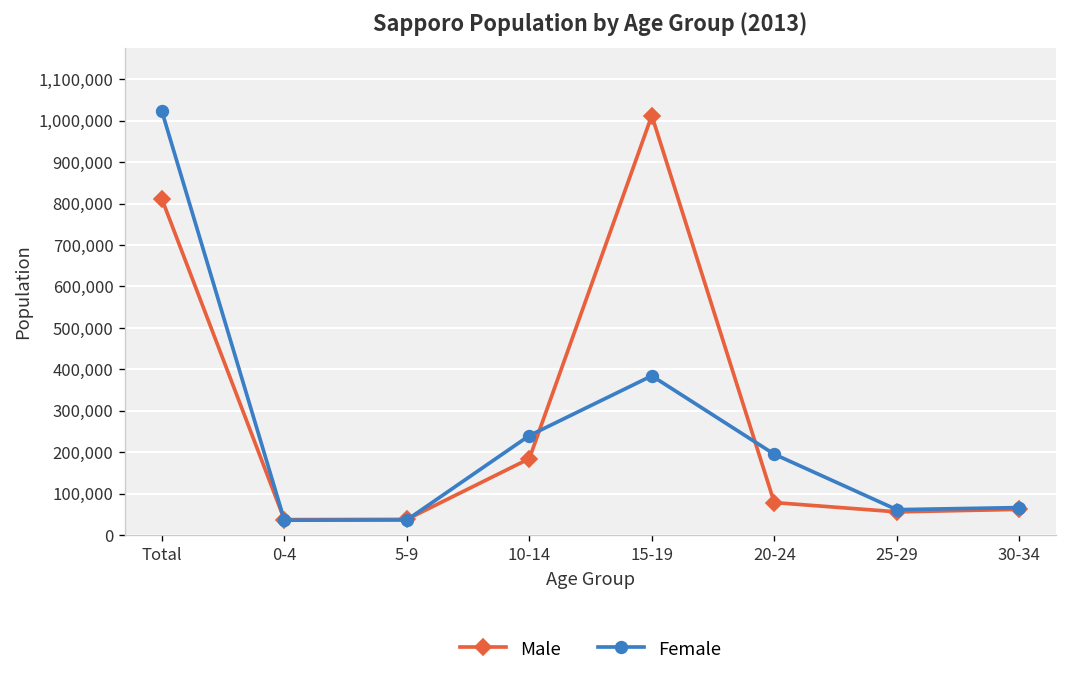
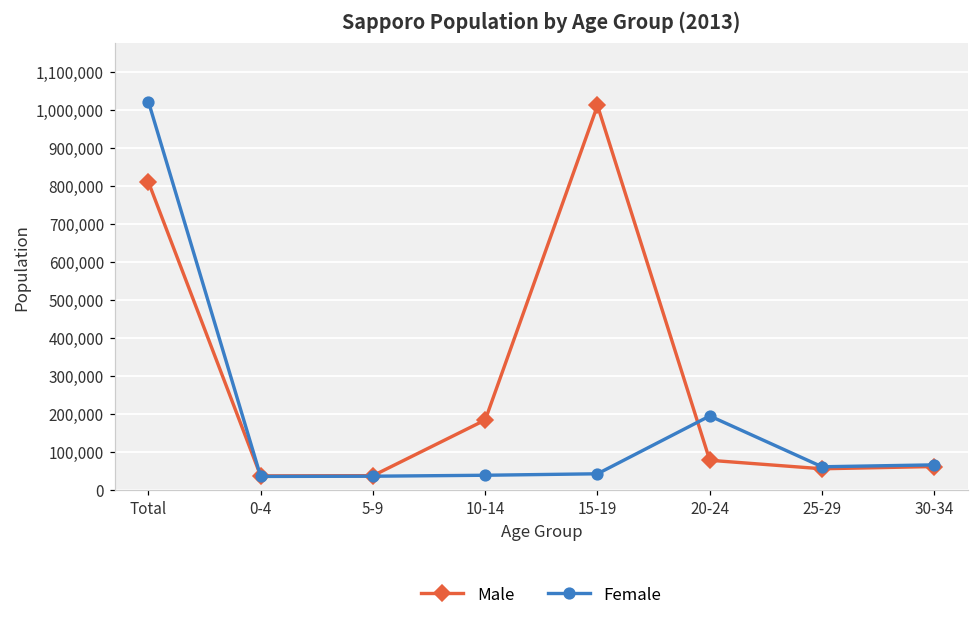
Female, 10-14: 240,000 -> 40,000
Female, 15-19: 380,000 -> 40,000
